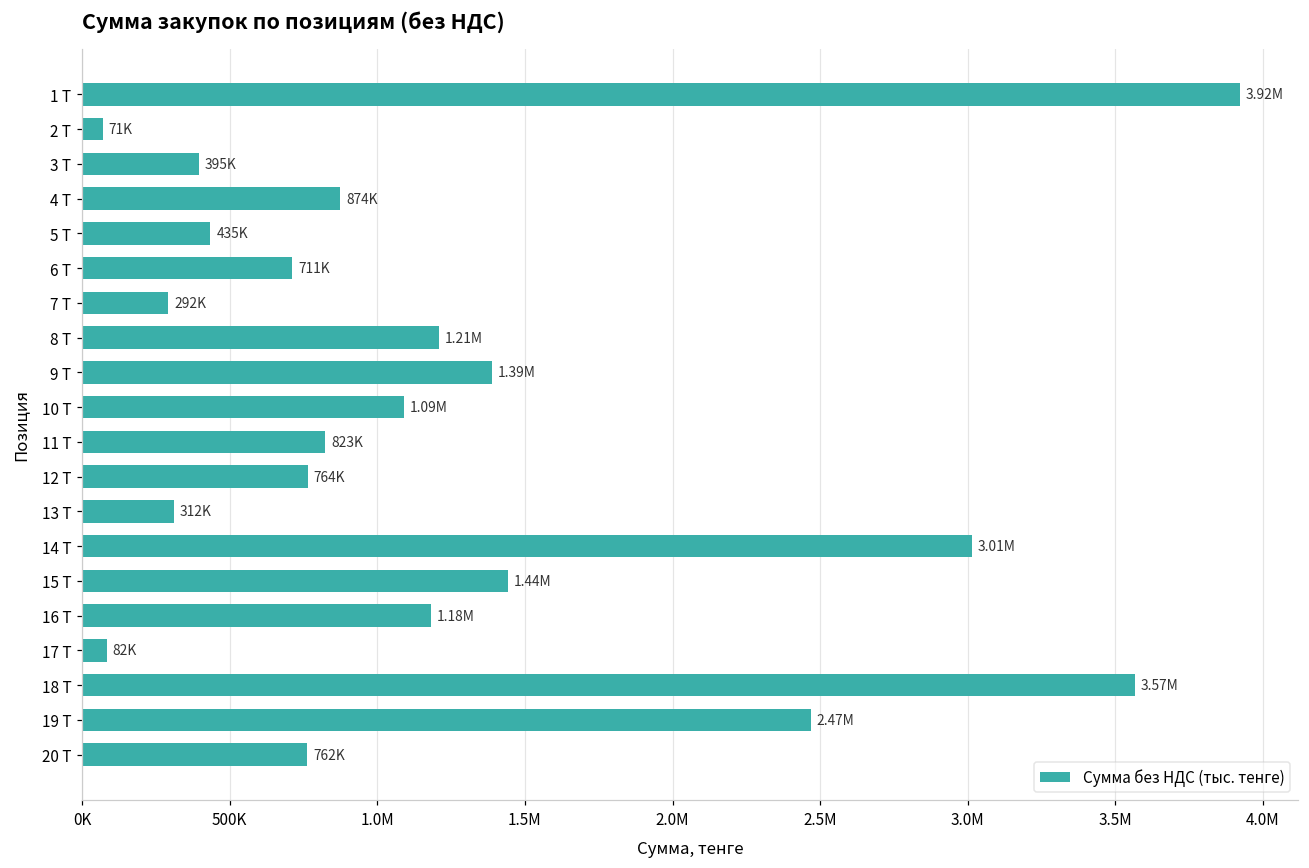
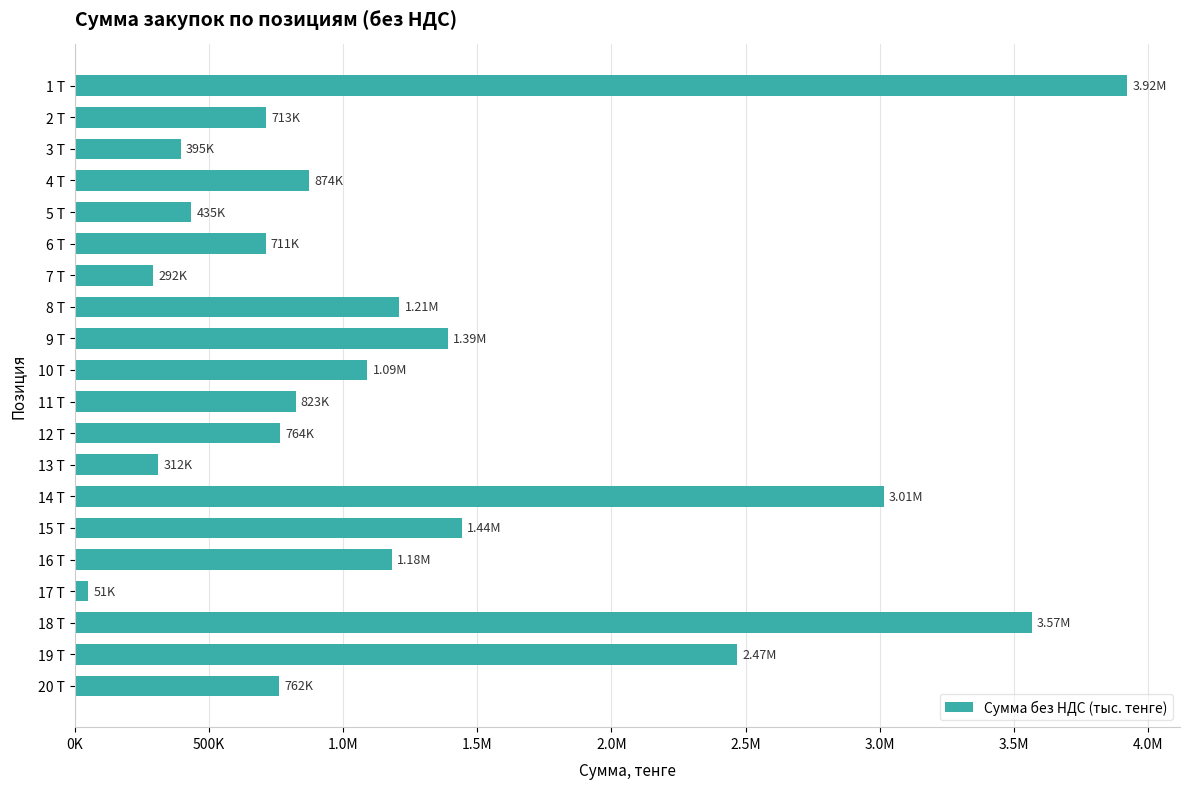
2 Т: 71K -> 713K
17 Т: 82K -> 51K
